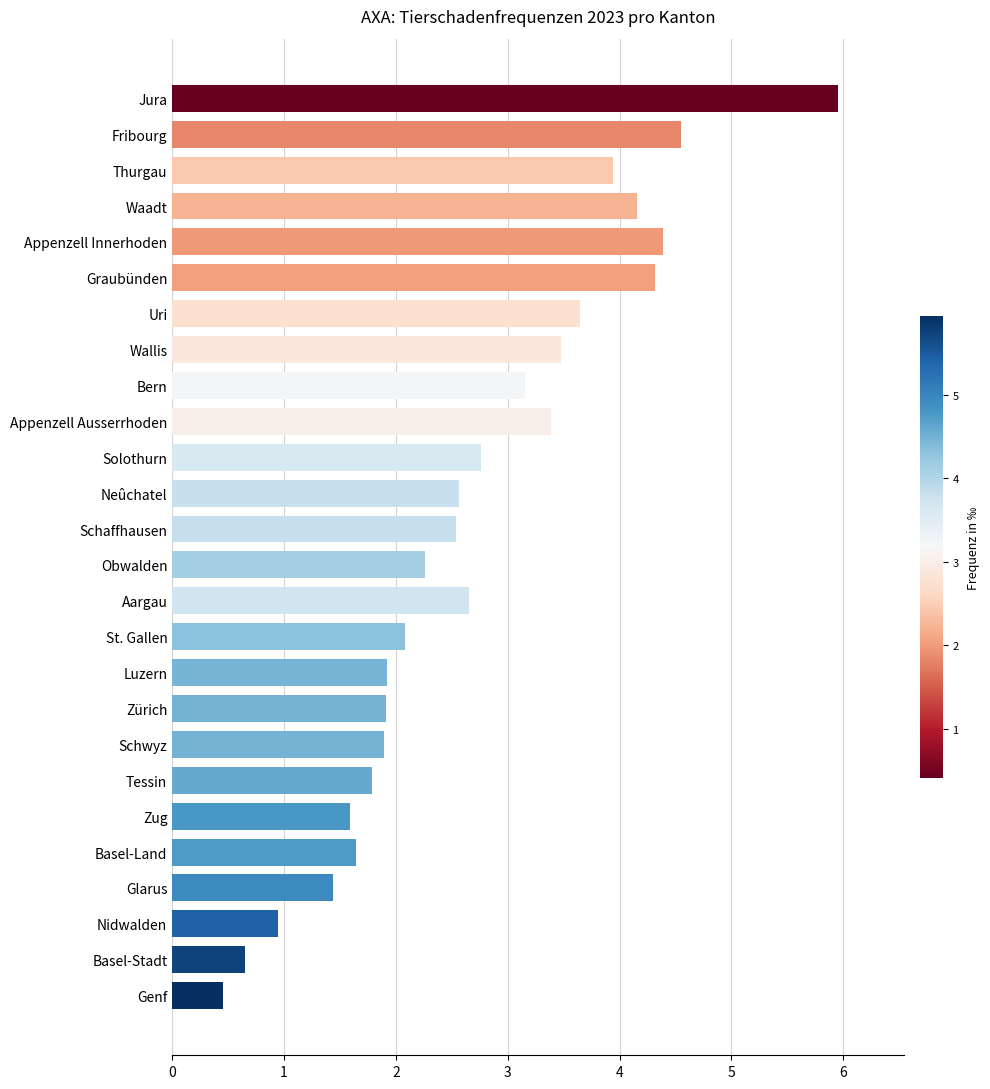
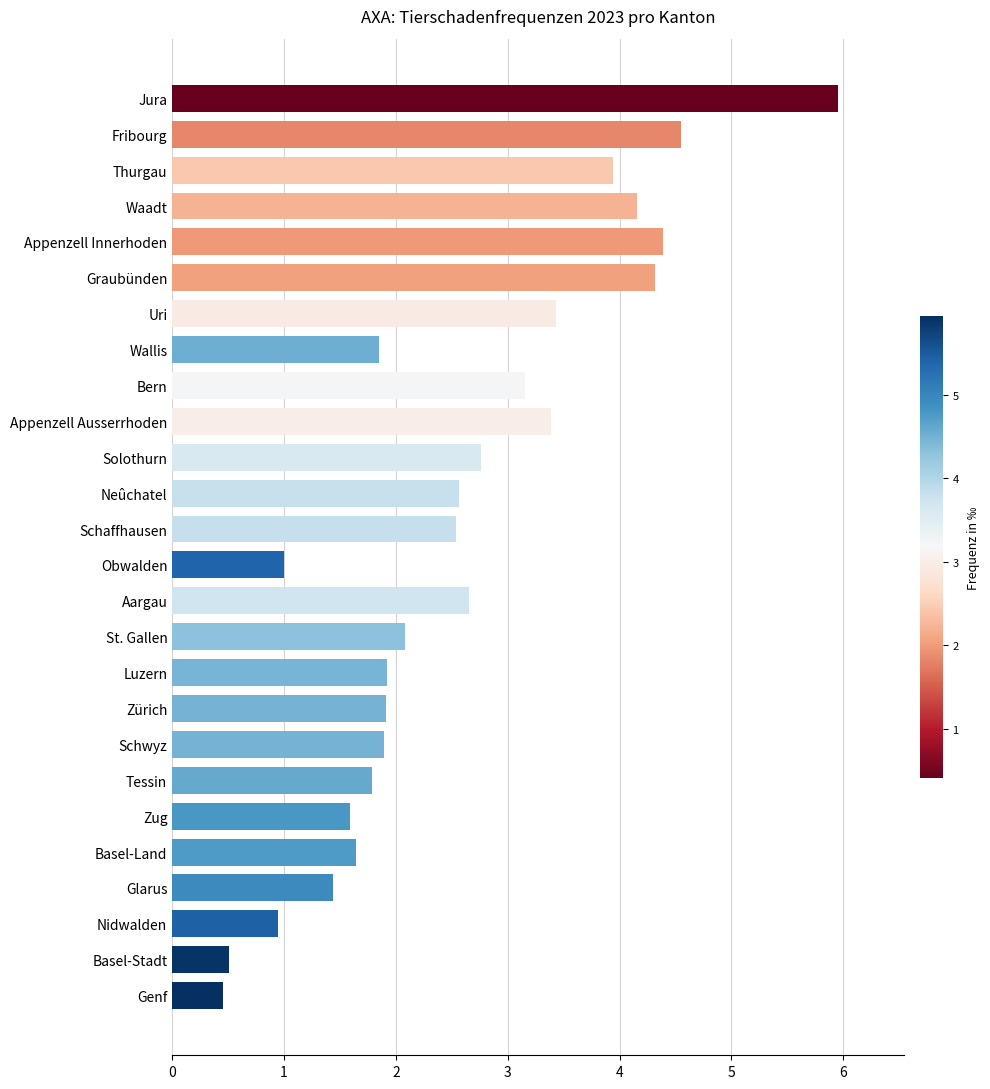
Uri: 3.65 -> 3.43
Wallis: 3.48 -> 1.85
Obwalden: 2.26 -> 1.00
Basel-Stadt: 0.65 -> 0.51
